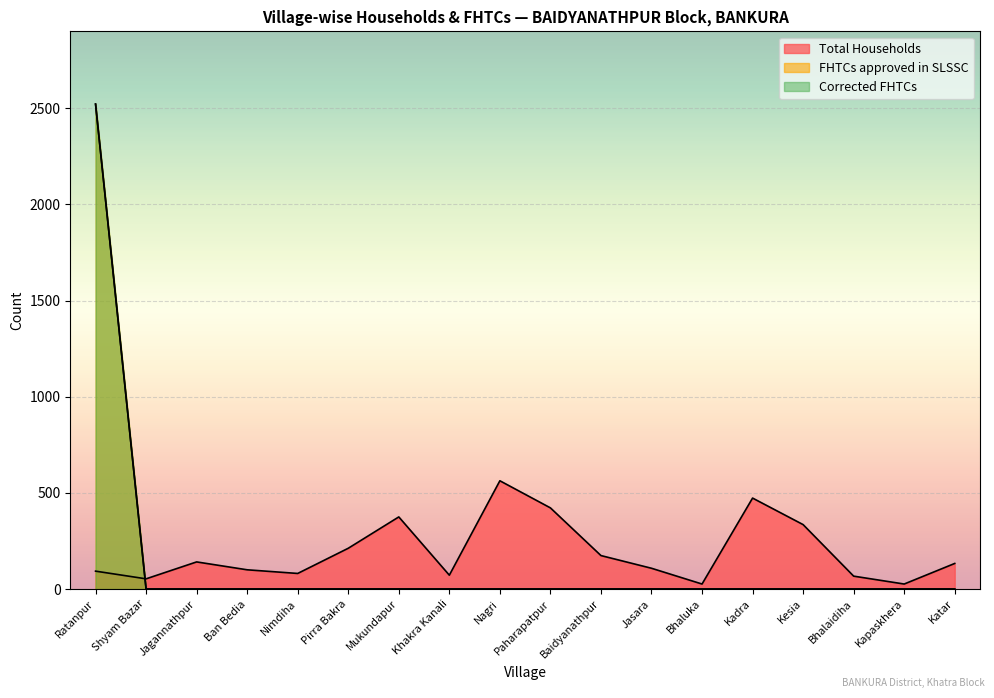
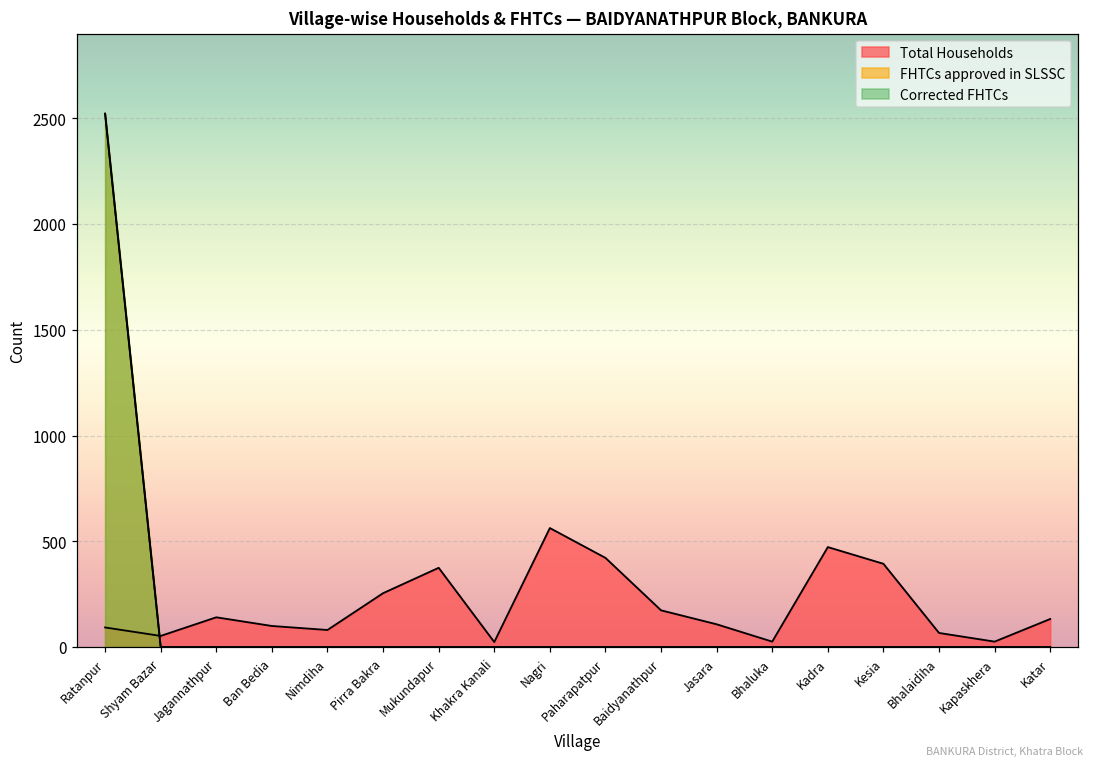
Total Households, Pirra Bakra: 210 -> 260
Total Households, Khakra Kanali: 70 -> 20
Total Households, Kesia: 340 -> 390
